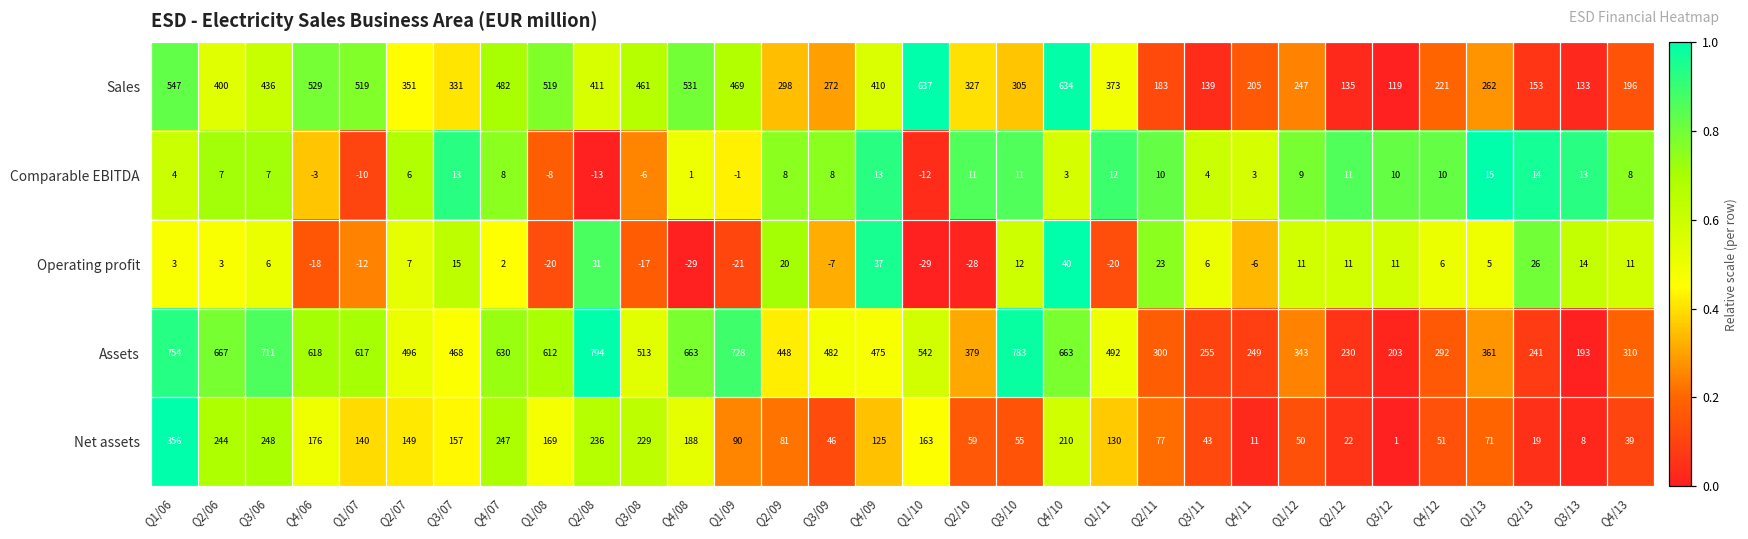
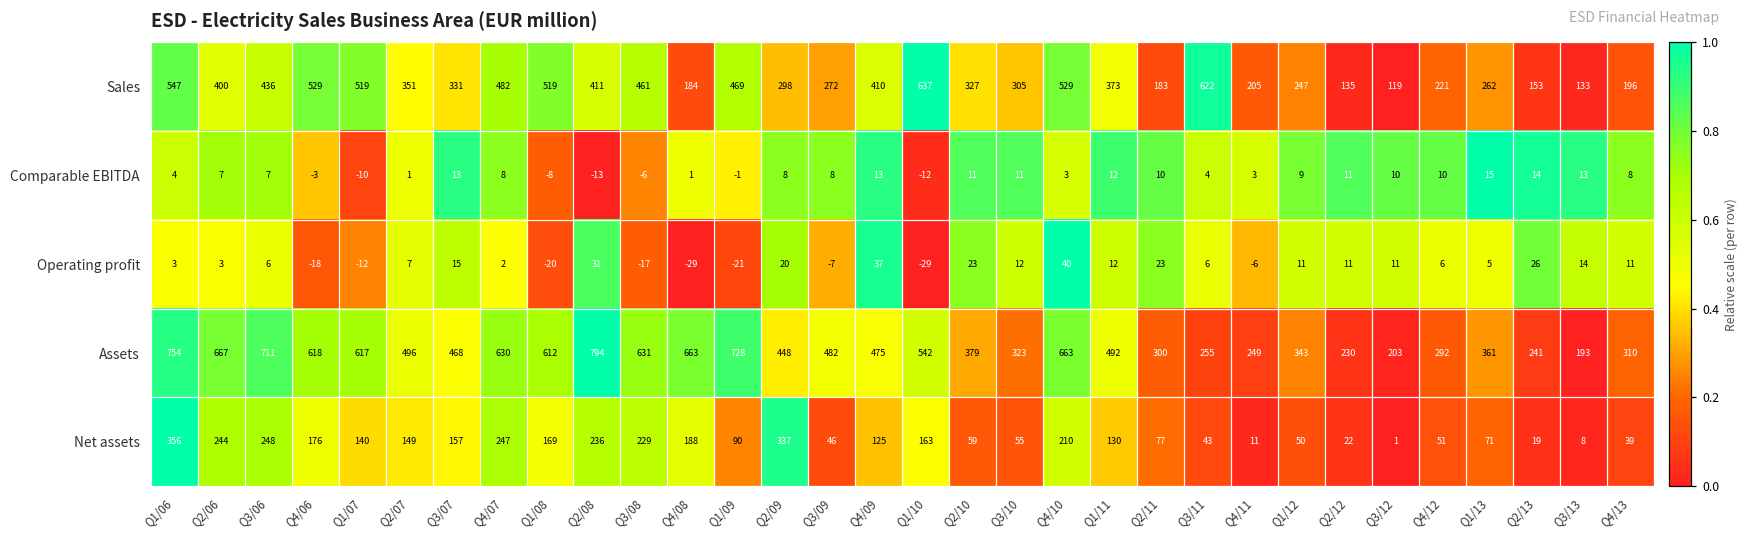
Sales, Q4/08: 531 -> 184
Sales, Q4/10: 634 -> 529
Sales, Q3/11: 139 -> 622
Comparable EBITDA, Q2/07: 6 -> 1
Operating profit, Q2/10: -28 -> 23
Operating profit, Q1/11: -20 -> 12
Assets, Q3/08: 513 -> 631
Assets, Q3/10: 783 -> 323
Net assets, Q2/09: 81 -> 337
